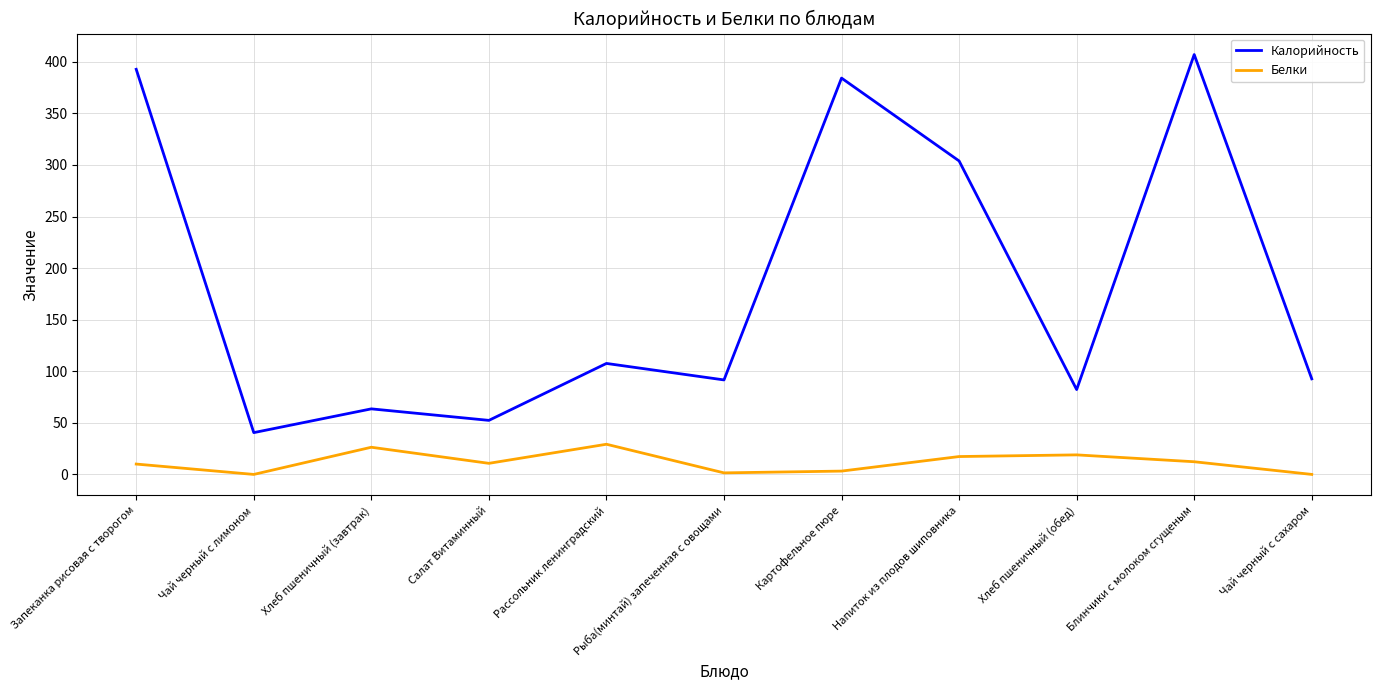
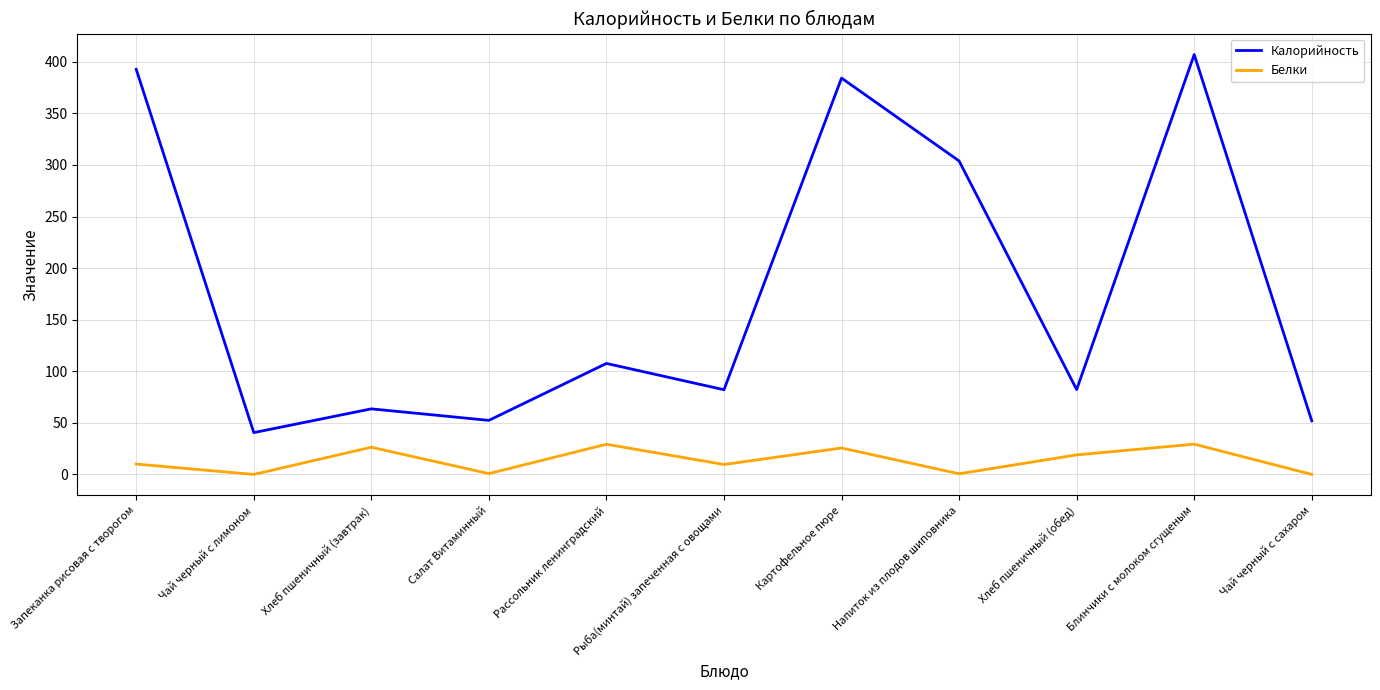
Белки, Салат Витаминный: 11 -> 1
Калорийность, Рыба(минтай) запеченная с овощами: 92 -> 82
Белки, Рыба(минтай) запеченная с овощами: 2 -> 10
Белки, Картофельное пюре: 3 -> 26
Белки, Напиток из плодов шиповника: 17 -> 1
Белки, Блинчики с молоком сгущеным: 12 -> 29
Калорийность, Чай черный с сахаром: 93 -> 52
